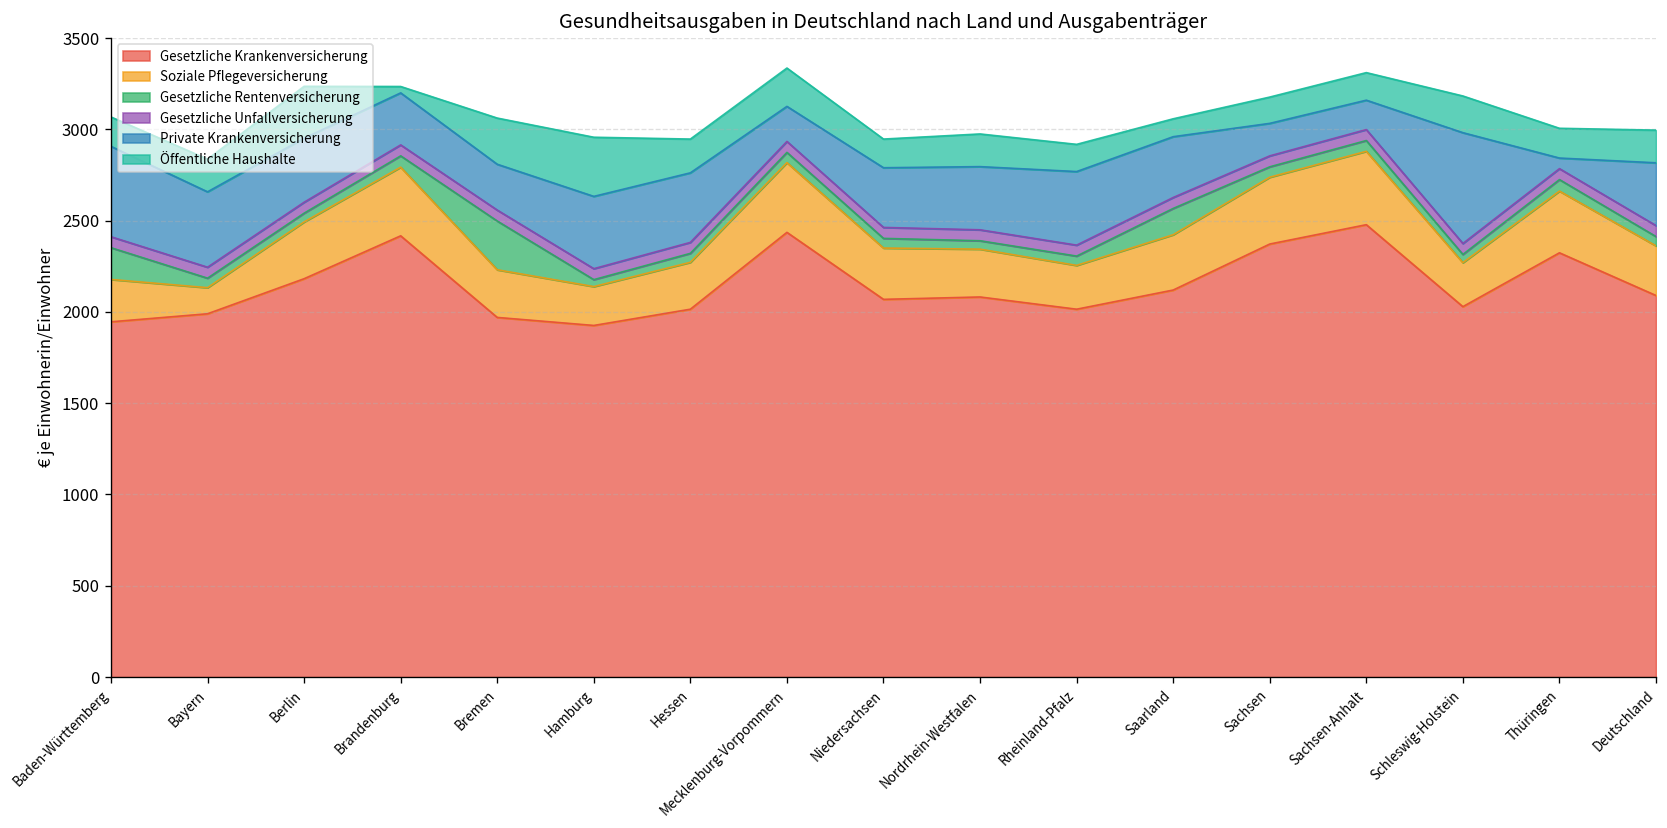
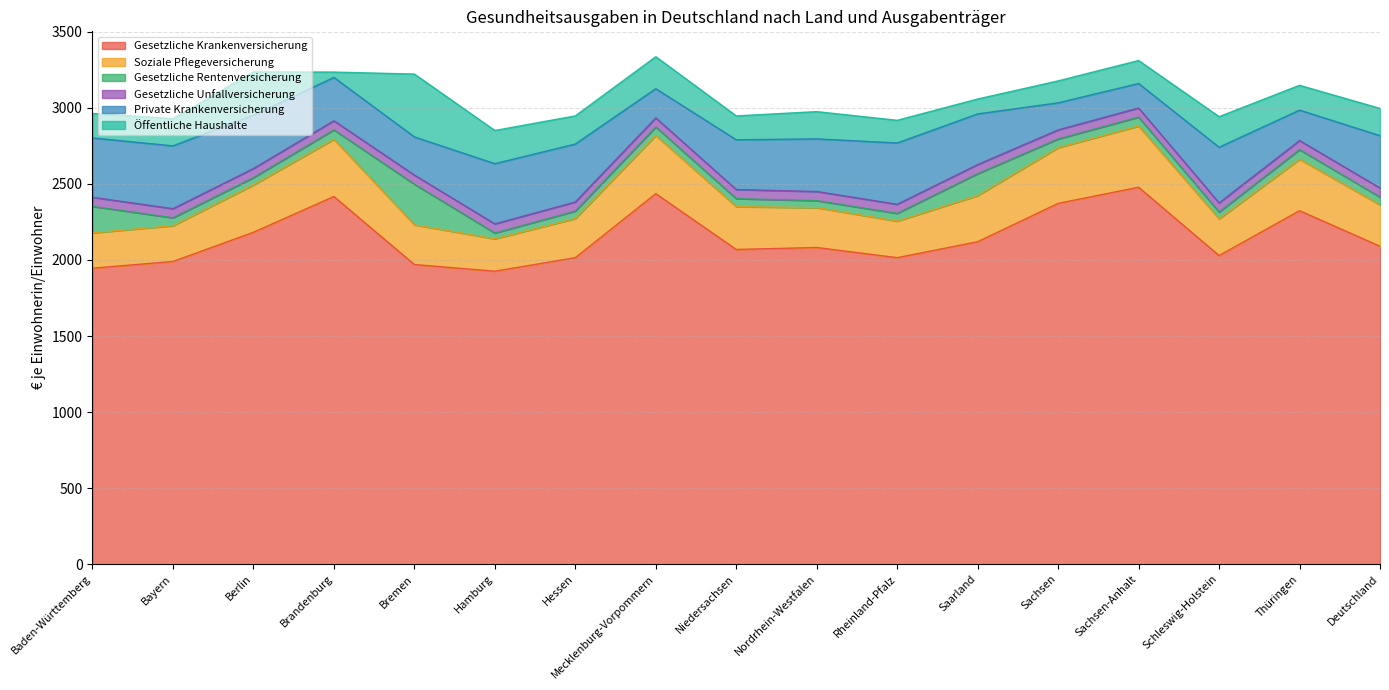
Private Krankenversicherung, Baden-Württemberg: 500 -> 390
Soziale Pflegeversicherung, Bayern: 140 -> 240
Öffentliche Haushalte, Bremen: 250 -> 410
Öffentliche Haushalte, Hamburg: 320 -> 220
Private Krankenversicherung, Schleswig-Holstein: 610 -> 370
Private Krankenversicherung, Thüringen: 60 -> 200
